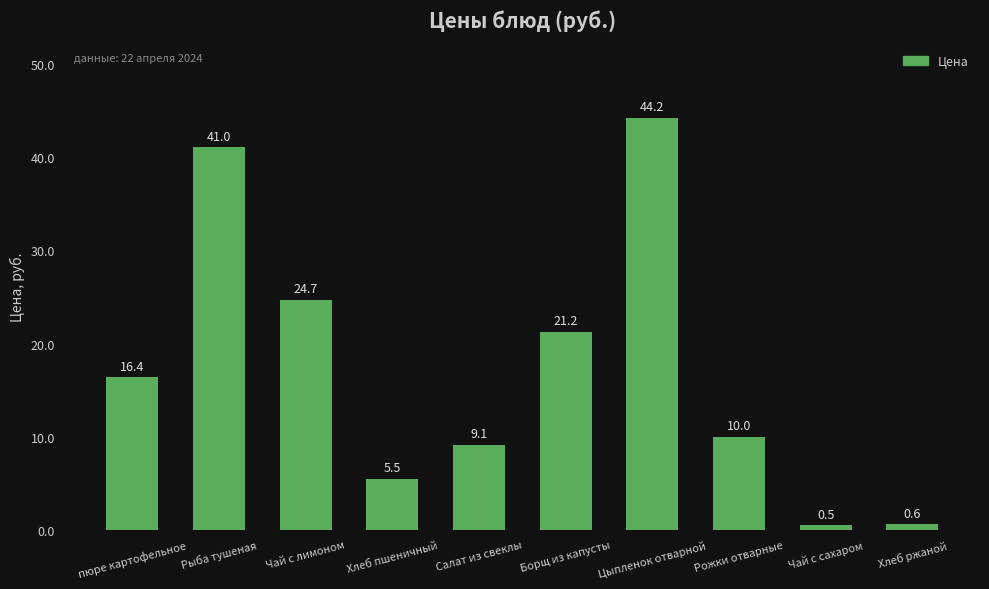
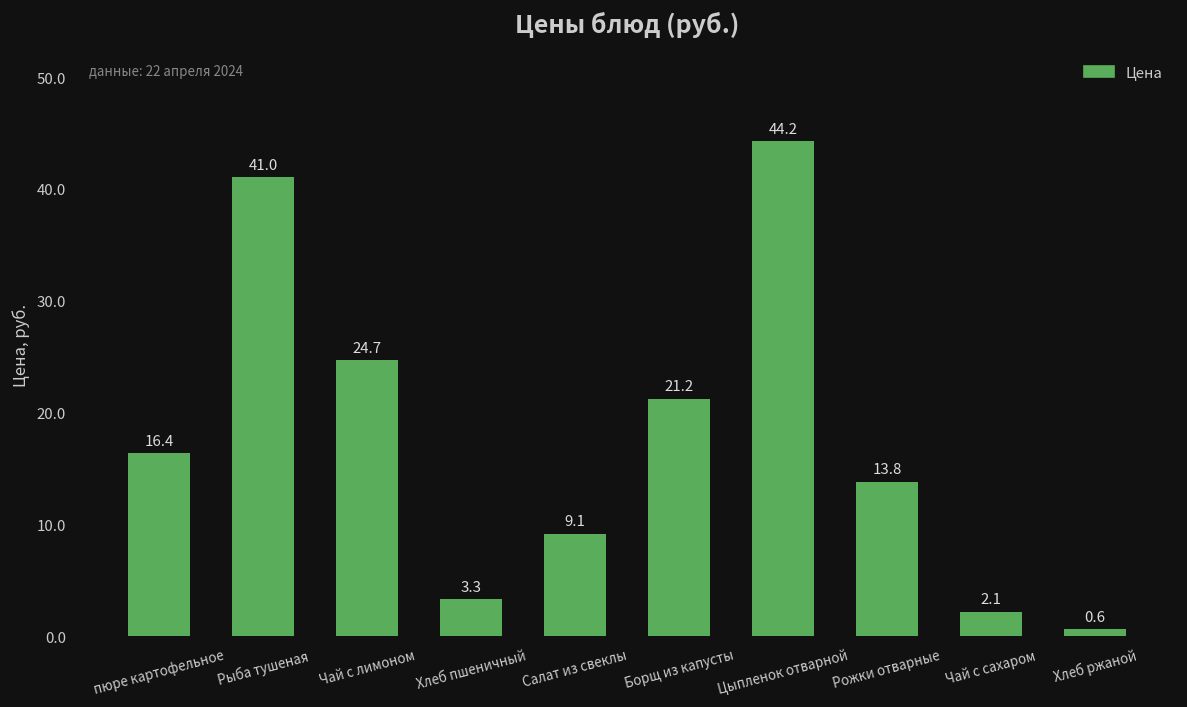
Хлеб пшеничный: 5.5 -> 3.3
Рожки отварные: 10.0 -> 13.8
Чай с сахаром: 0.5 -> 2.1
